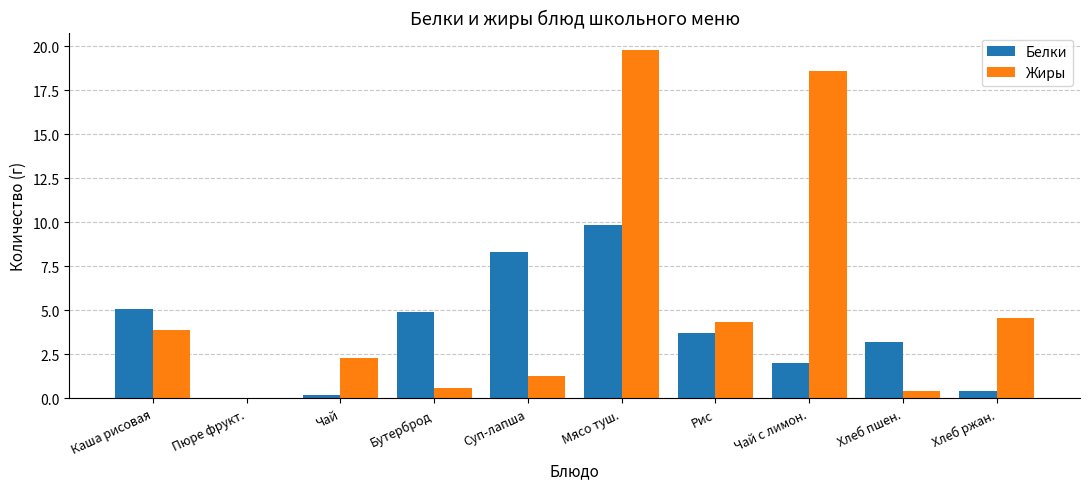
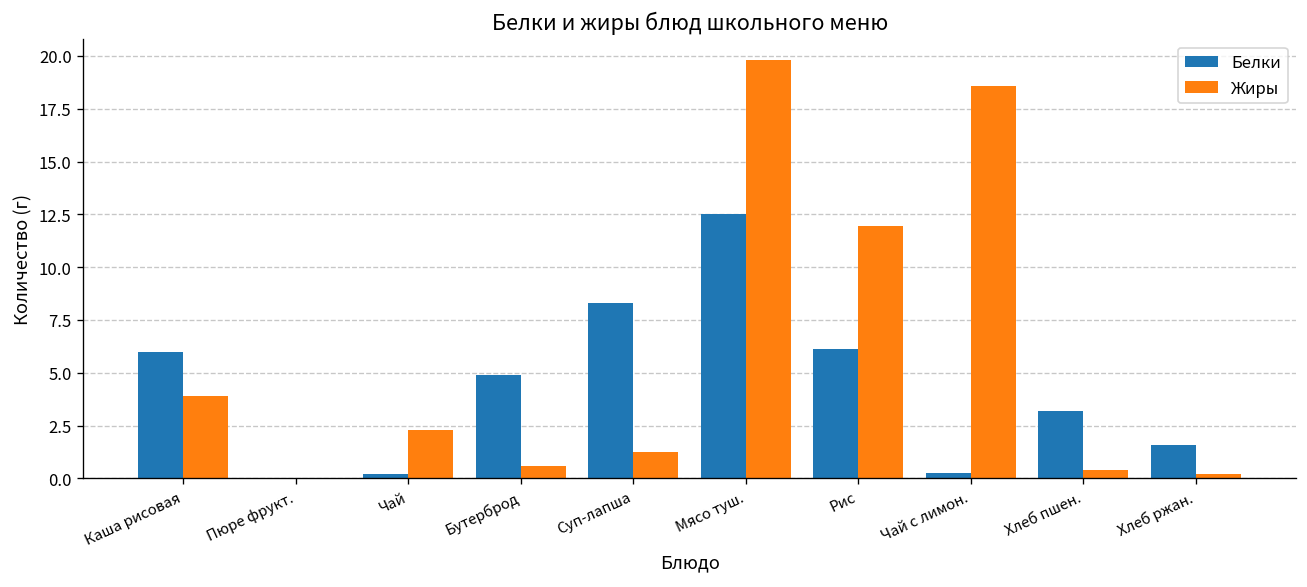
Белки, Каша рисовая: 5.1 -> 6.0
Белки, Мясо туш.: 9.9 -> 12.5
Белки, Рис: 3.7 -> 6.1
Жиры, Рис: 4.3 -> 12.0
Белки, Чай с лимон.: 2.0 -> 0.3
Белки, Хлеб ржан.: 0.4 -> 1.6
Жиры, Хлеб ржан.: 4.6 -> 0.2
